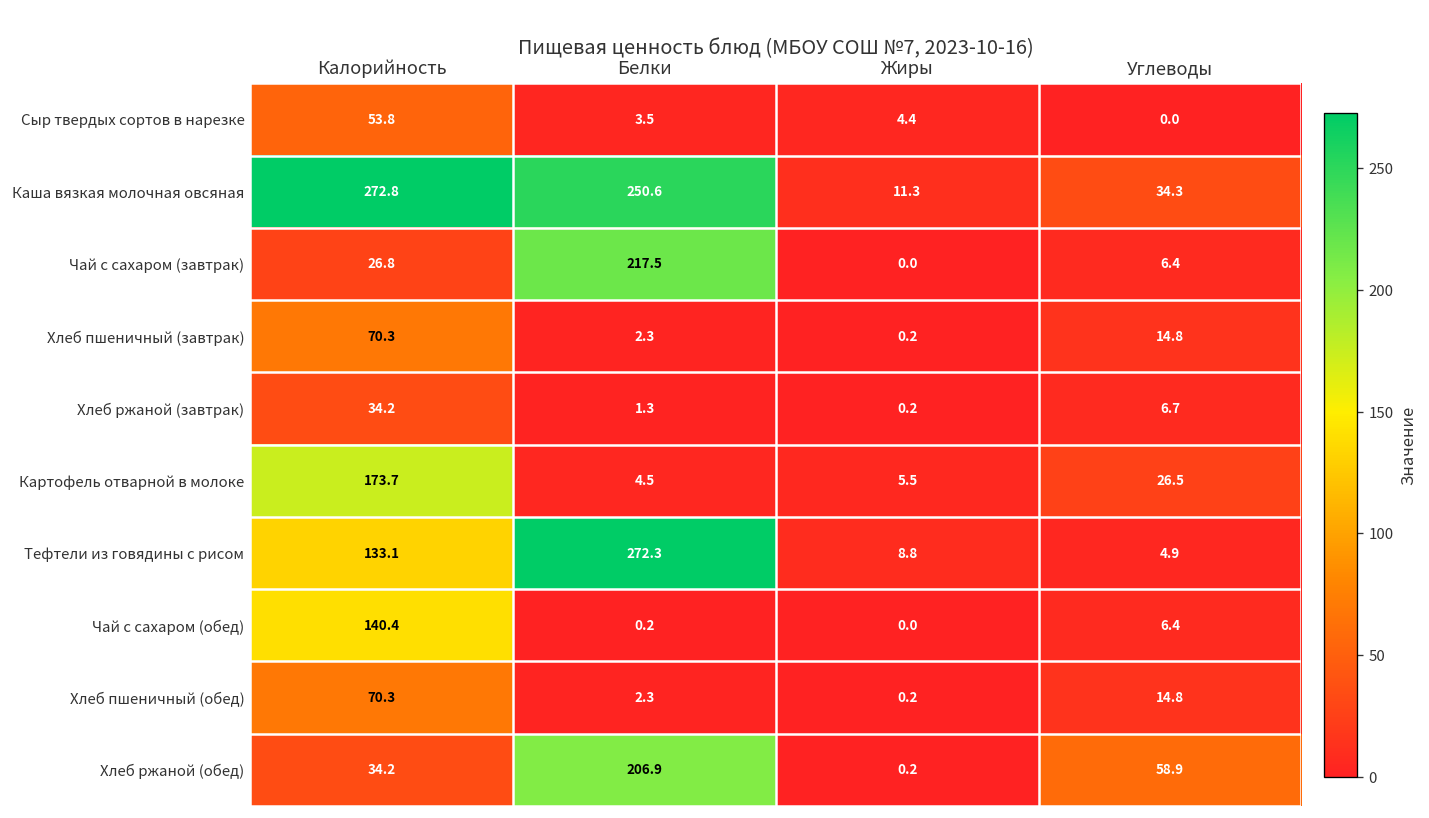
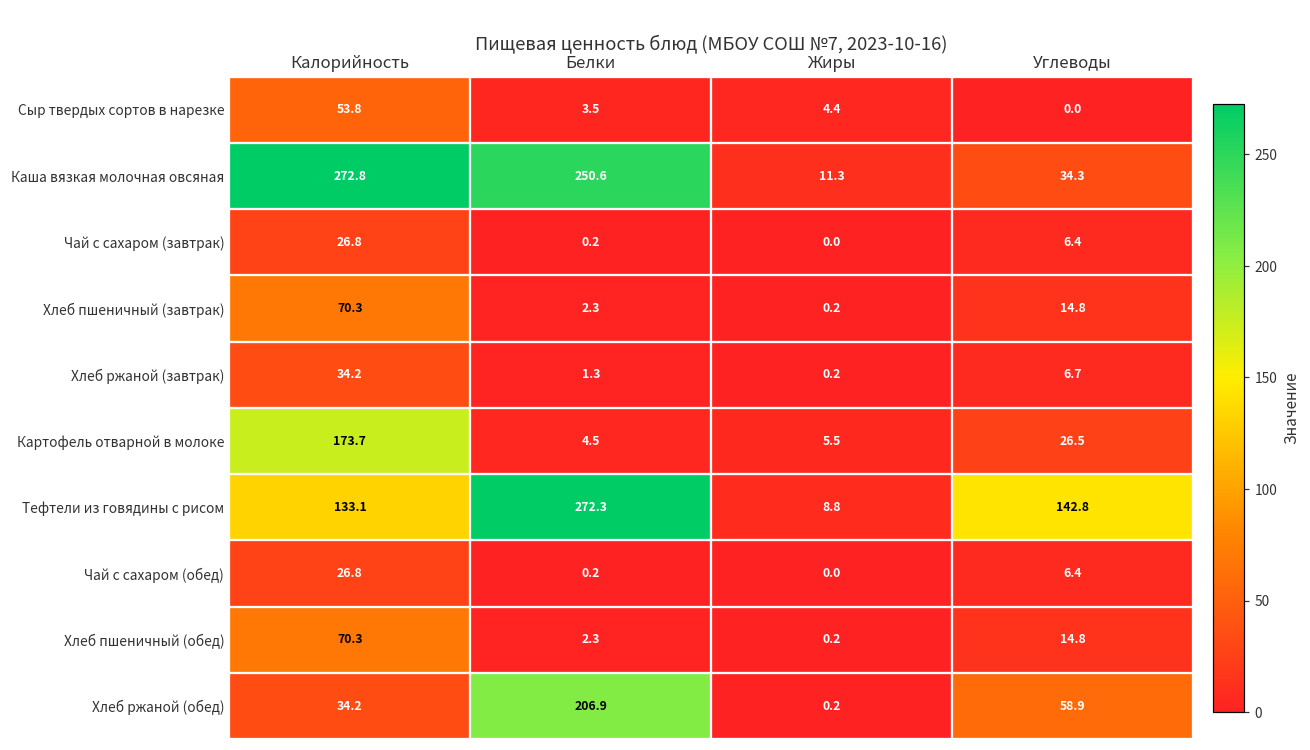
Чай с сахаром (завтрак), Белки: 217.5 -> 0.2
Тефтели из говядины с рисом, Углеводы: 4.9 -> 142.8
Чай с сахаром (обед), Калорийность: 140.4 -> 26.8
